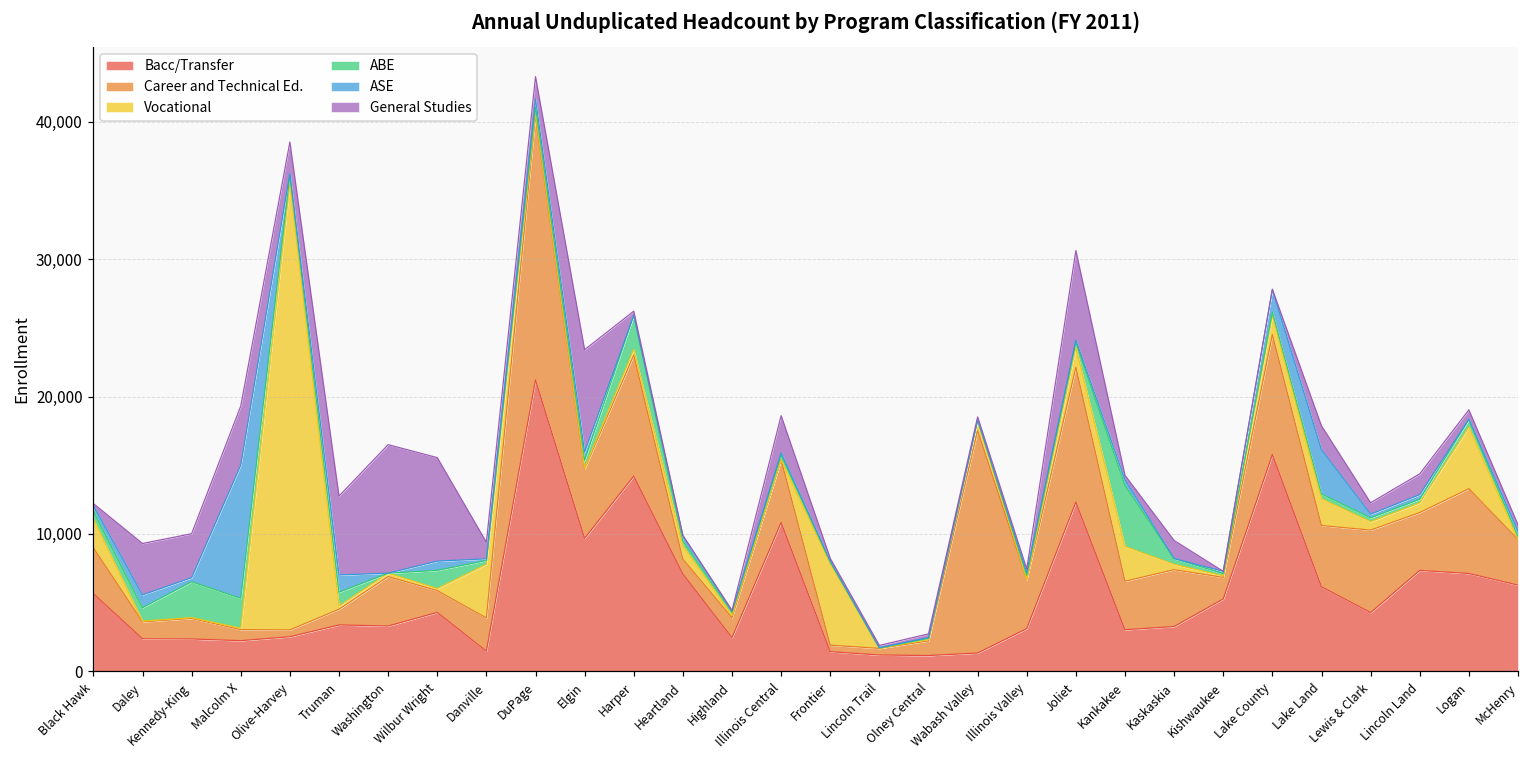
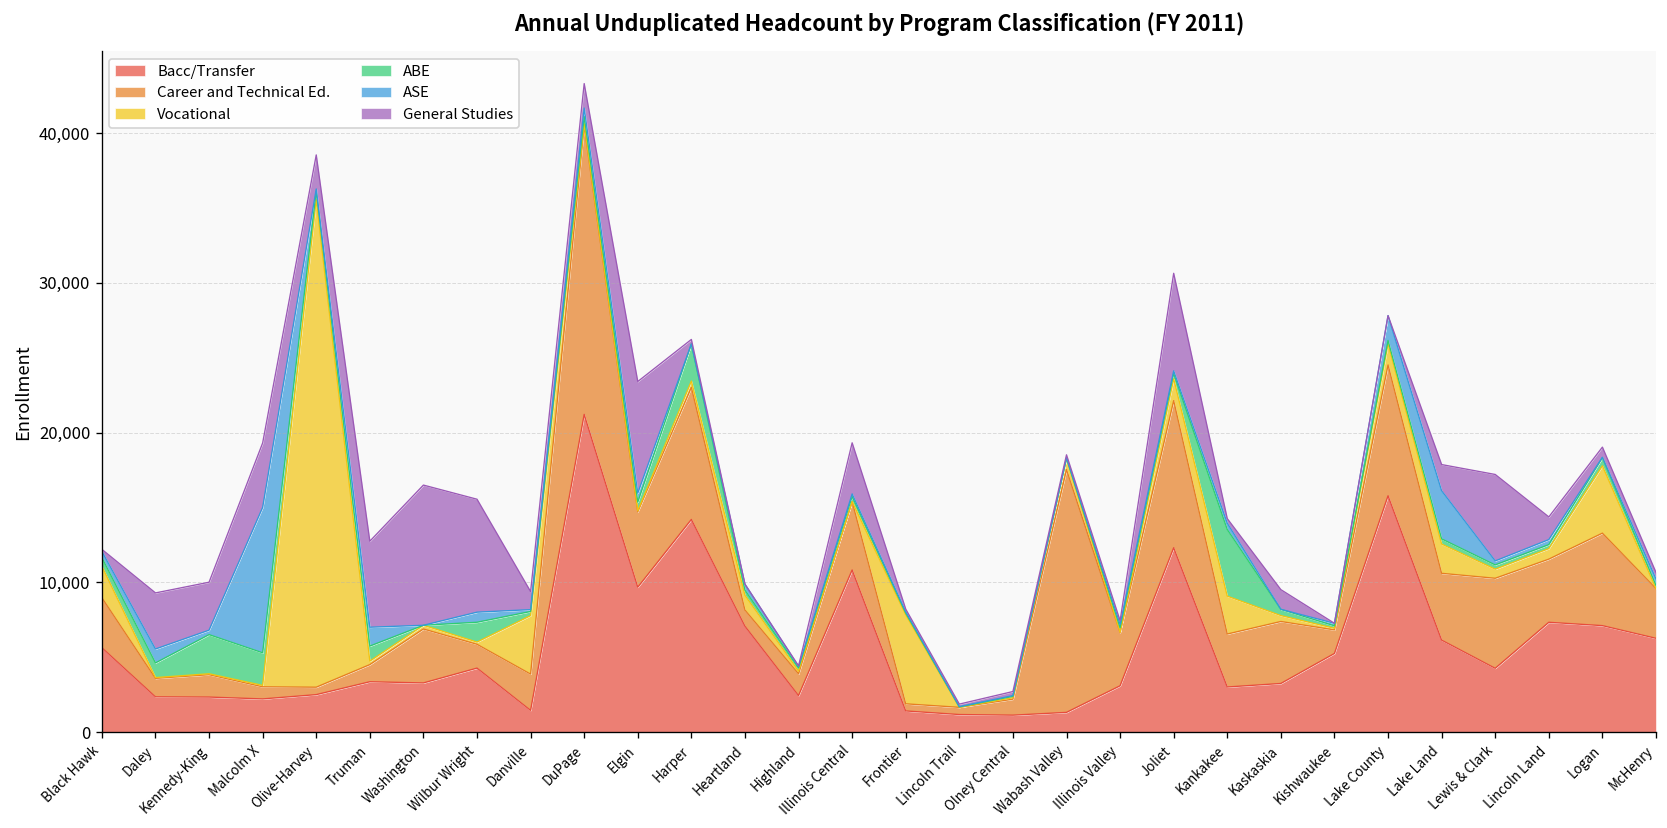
General Studies, Illinois Central: 2,700 -> 3,400
General Studies, Lewis & Clark: 800 -> 5,800
